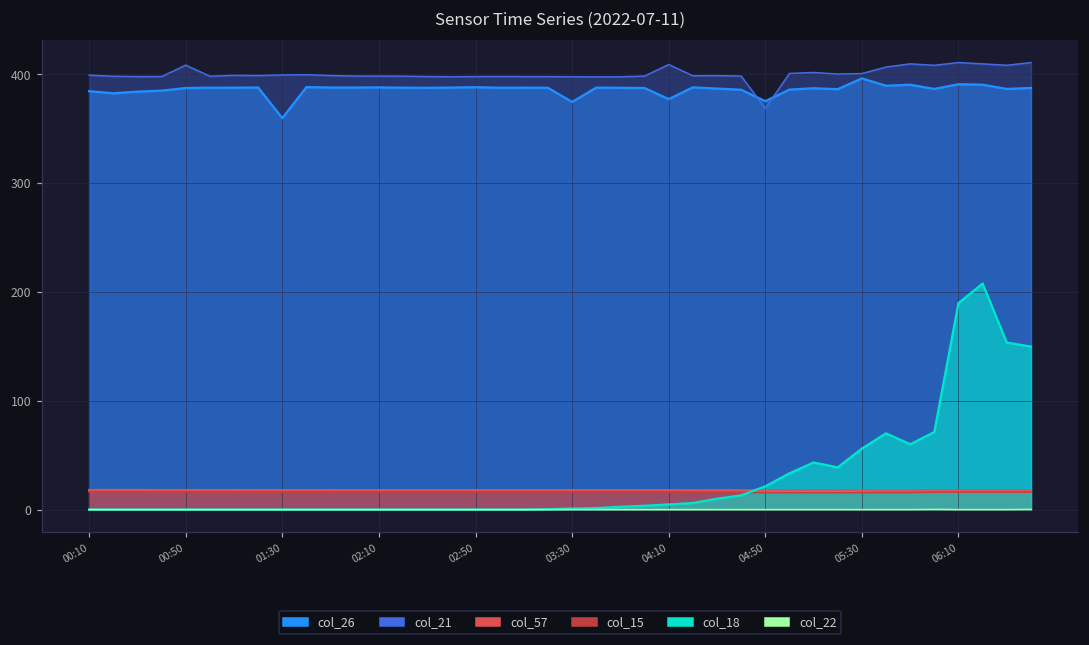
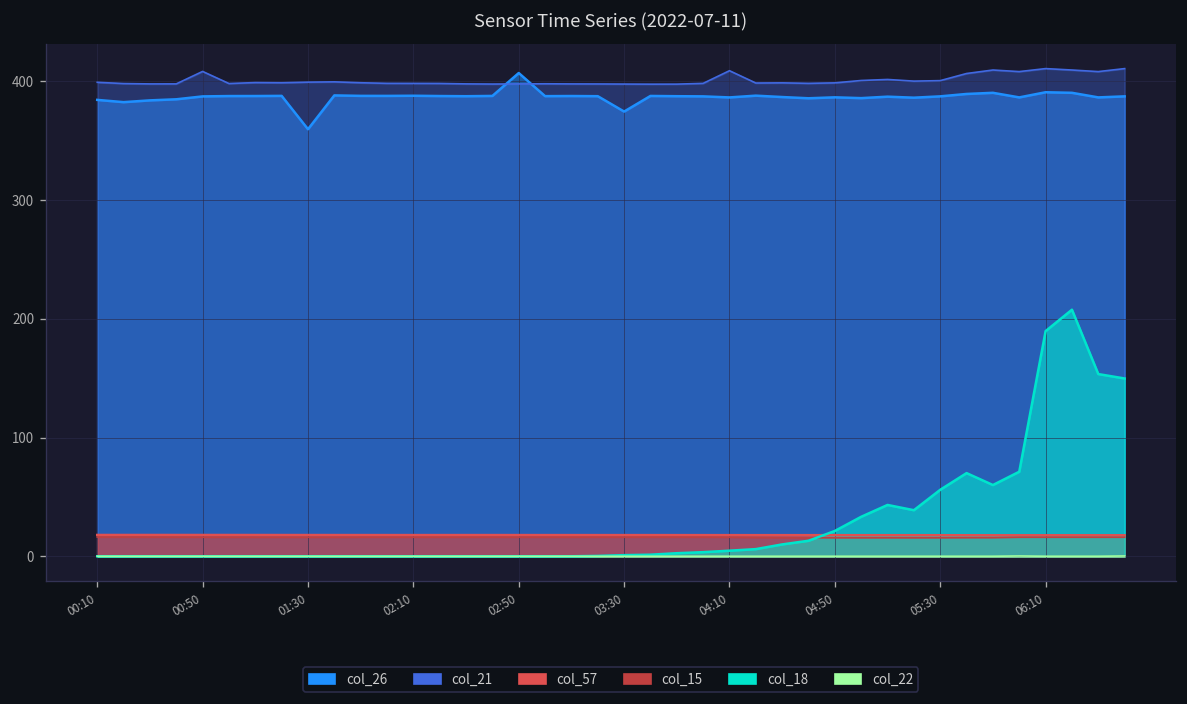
col_26, 02:50: 390 -> 410
col_26, 04:10: 380 -> 390
col_26, 04:50: 380 -> 390
col_21, 04:50: 370 -> 400
col_26, 05:30: 400 -> 390
